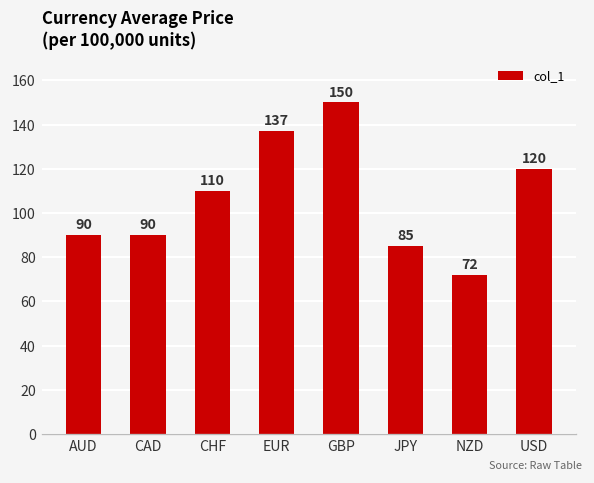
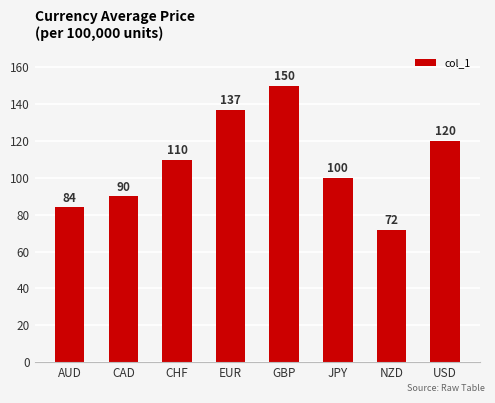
AUD: 90 -> 84
JPY: 85 -> 100
